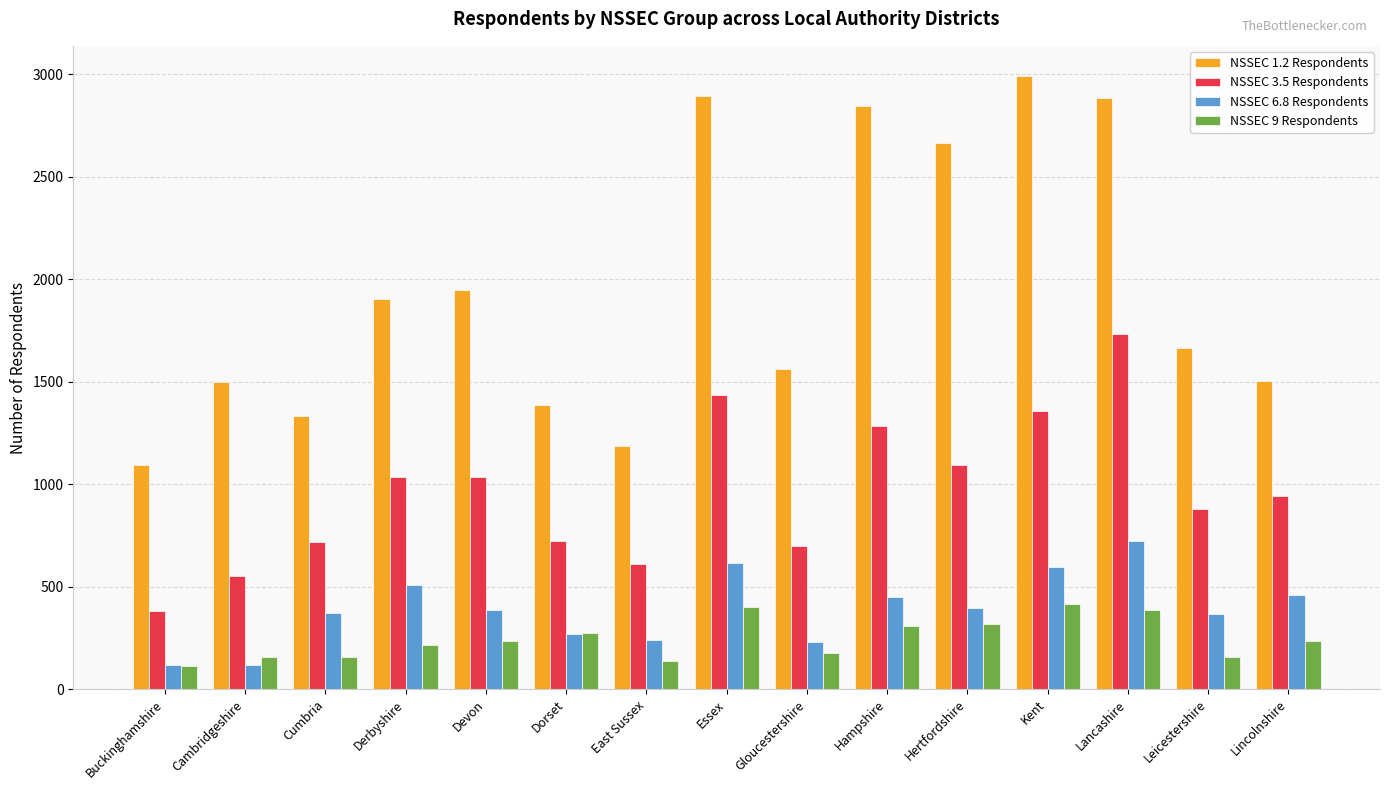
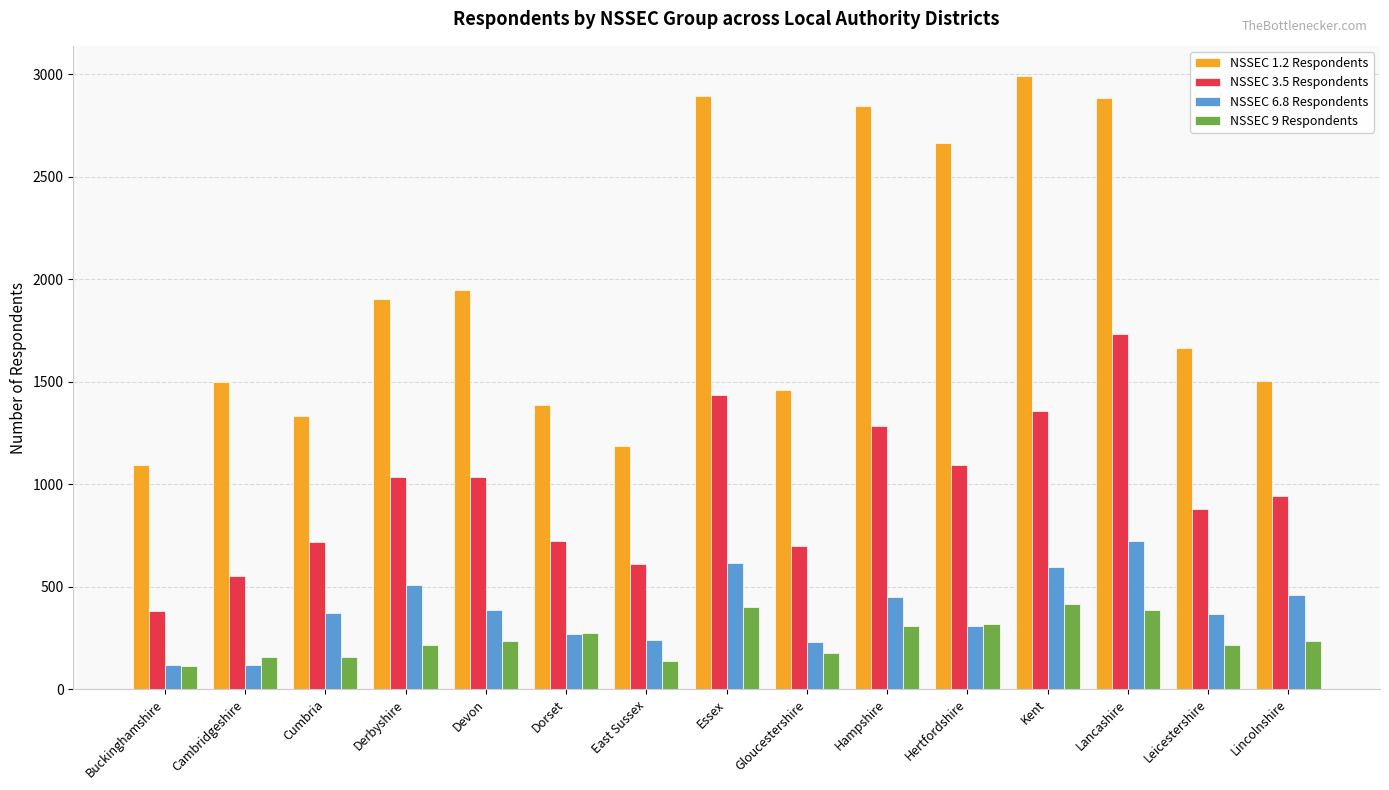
NSSEC 1.2 Respondents, Gloucestershire: 1560 -> 1460
NSSEC 6.8 Respondents, Hertfordshire: 400 -> 310
NSSEC 9 Respondents, Leicestershire: 160 -> 220
